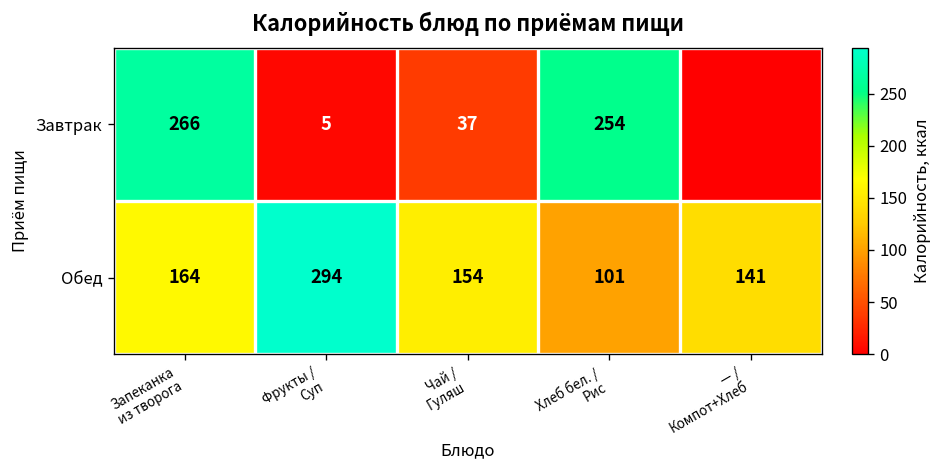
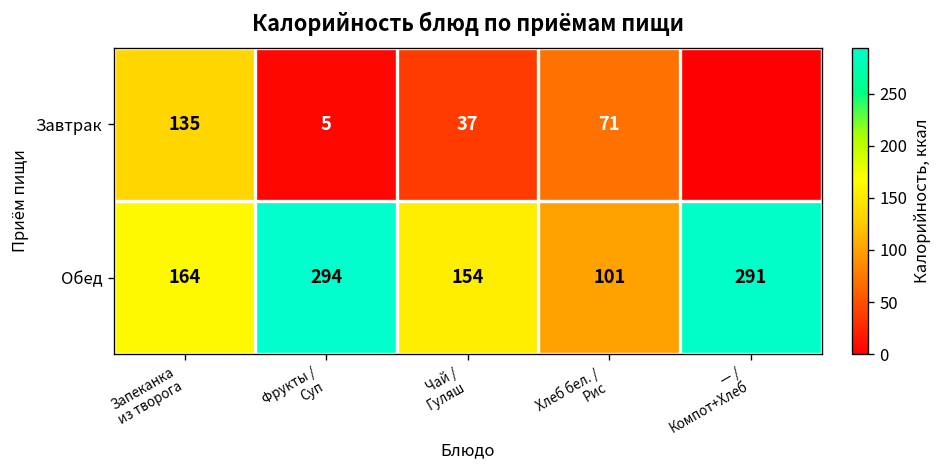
Завтрак, Запеканка из творога: 266 -> 135
Завтрак, Хлеб бел. / Рис: 254 -> 71
Обед, — / Компот+Хлеб: 141 -> 291
